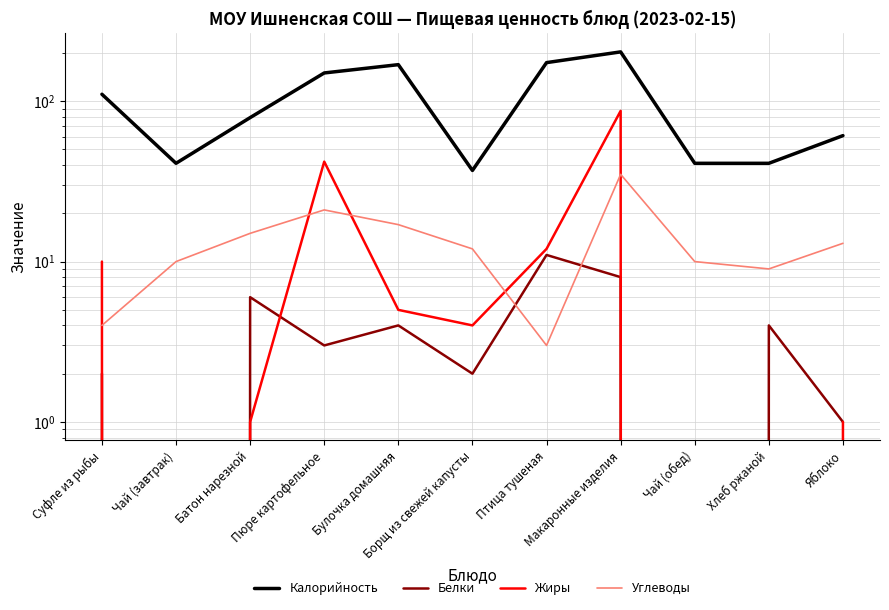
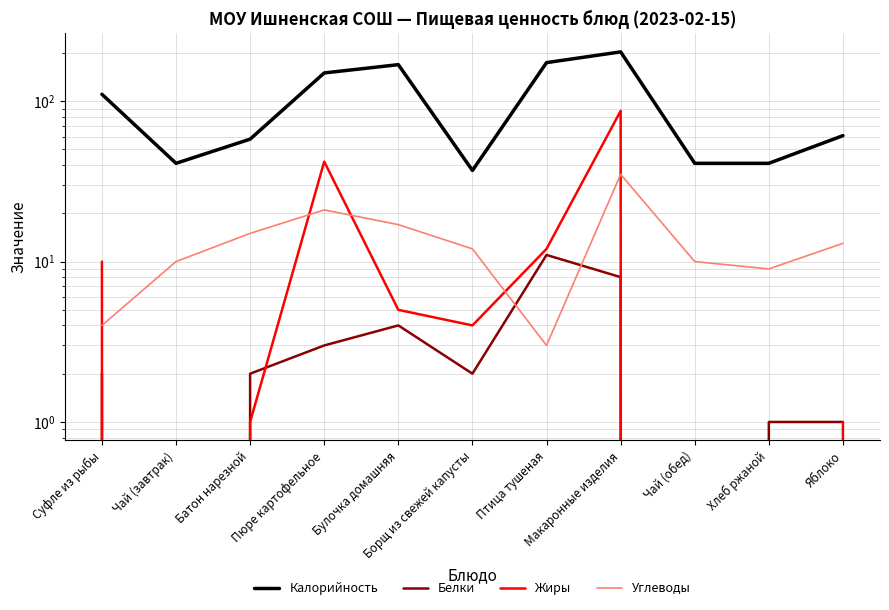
Калорийность, Батон нарезной: 80 -> 58
Белки, Батон нарезной: 6 -> 2
Белки, Хлеб ржаной: 4 -> 1
